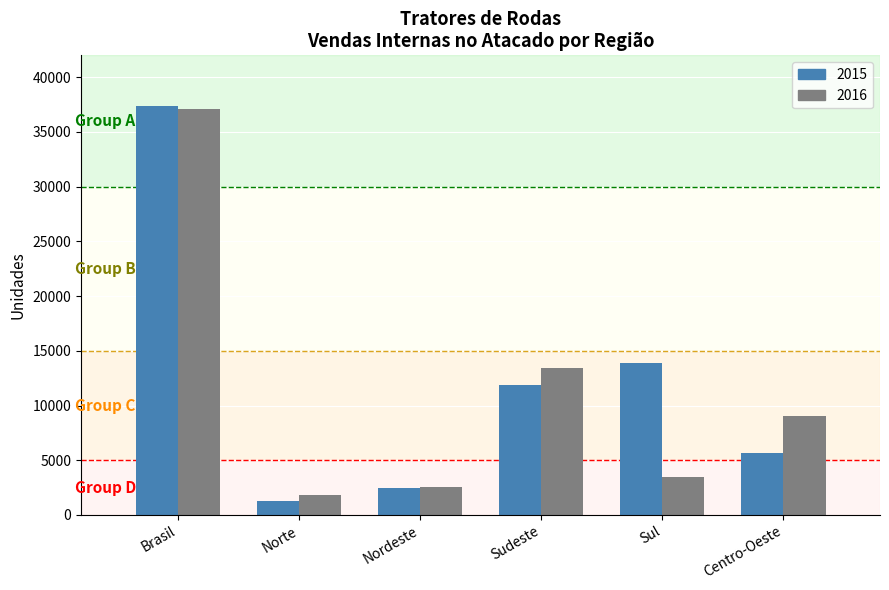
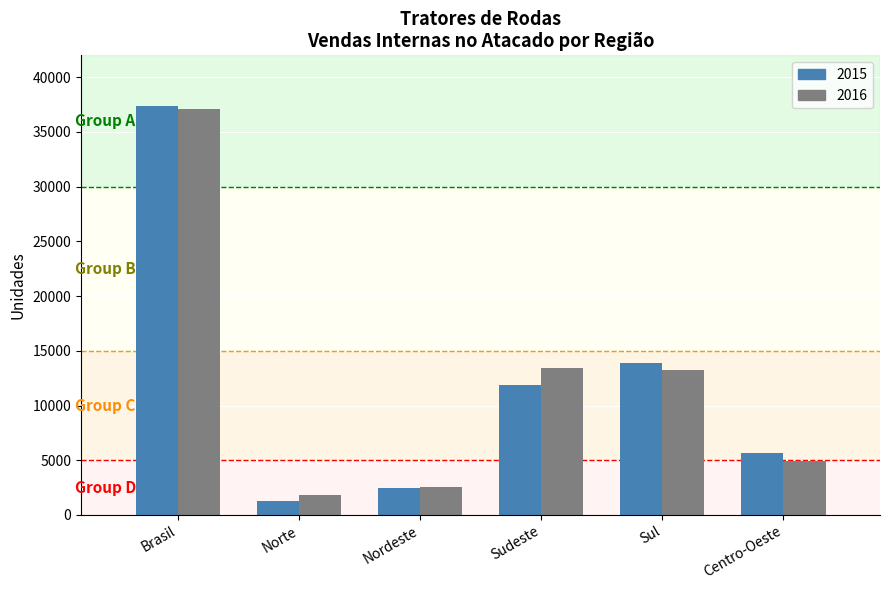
2016, Sul: 3500 -> 13200
2016, Centro-Oeste: 9000 -> 4900
